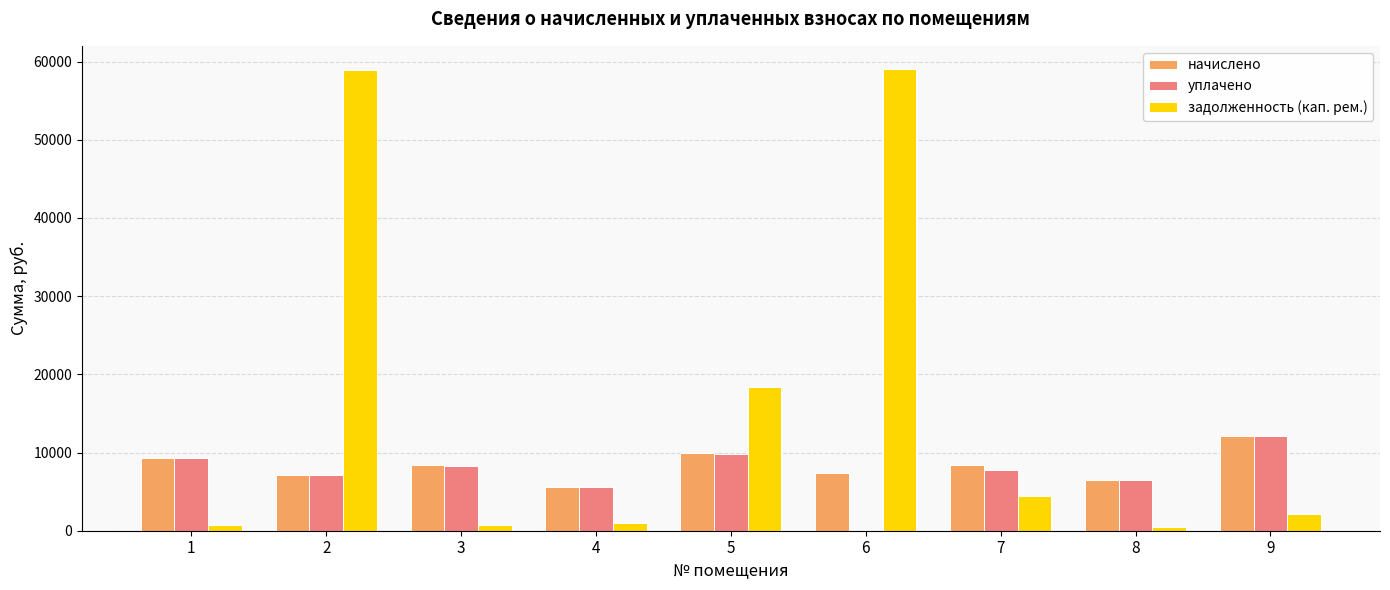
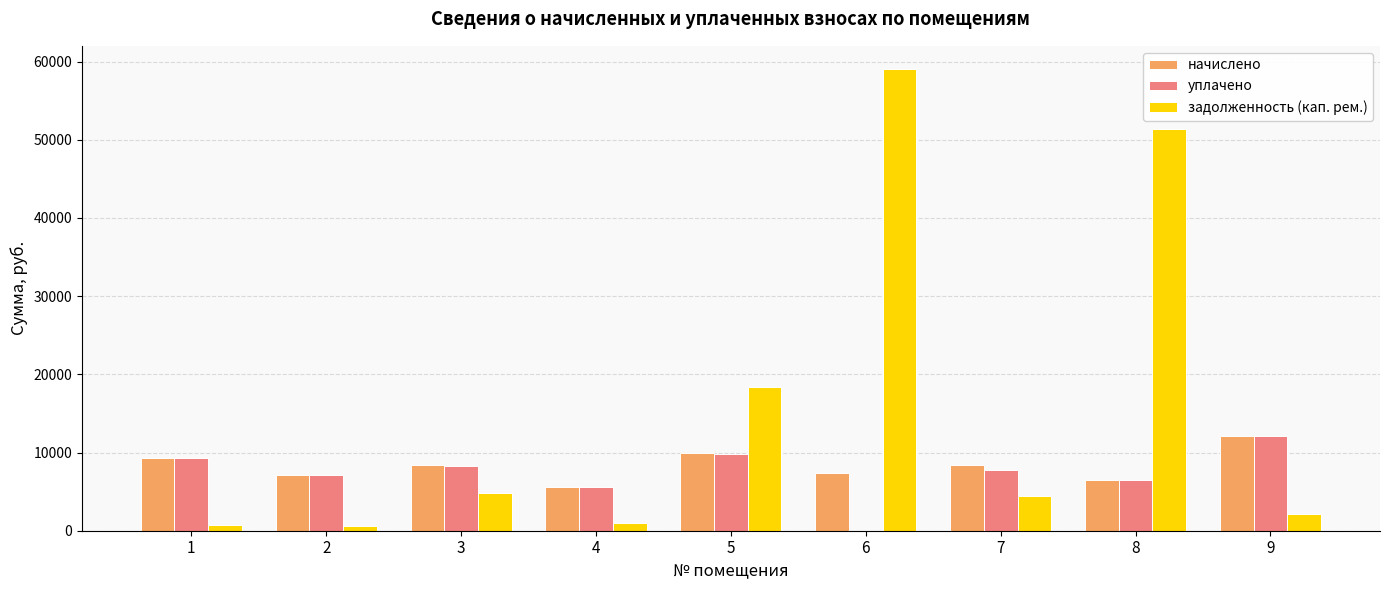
задолженность (кап. рем.), 2: 59000 -> 1000
задолженность (кап. рем.), 3: 1000 -> 5000
задолженность (кап. рем.), 8: 1000 -> 51000
